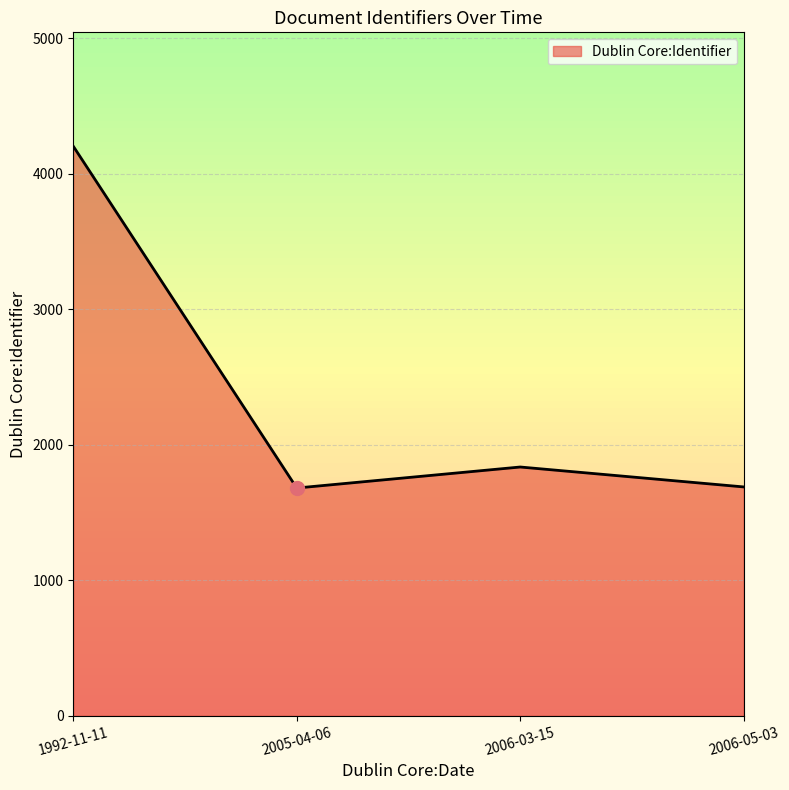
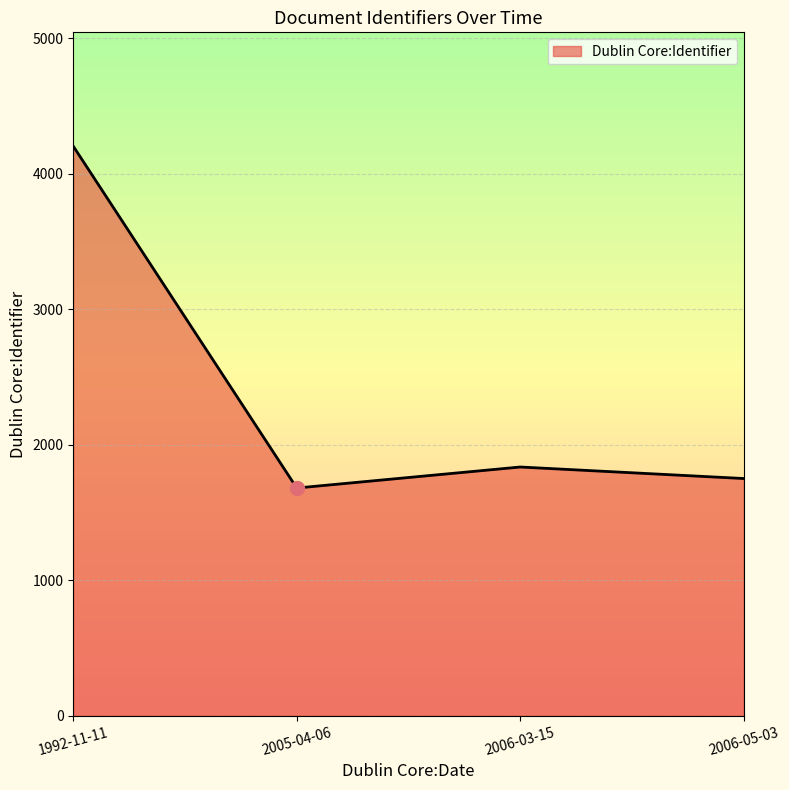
Dublin Core:Identifier, 2006-05-03: 1690 -> 1750
